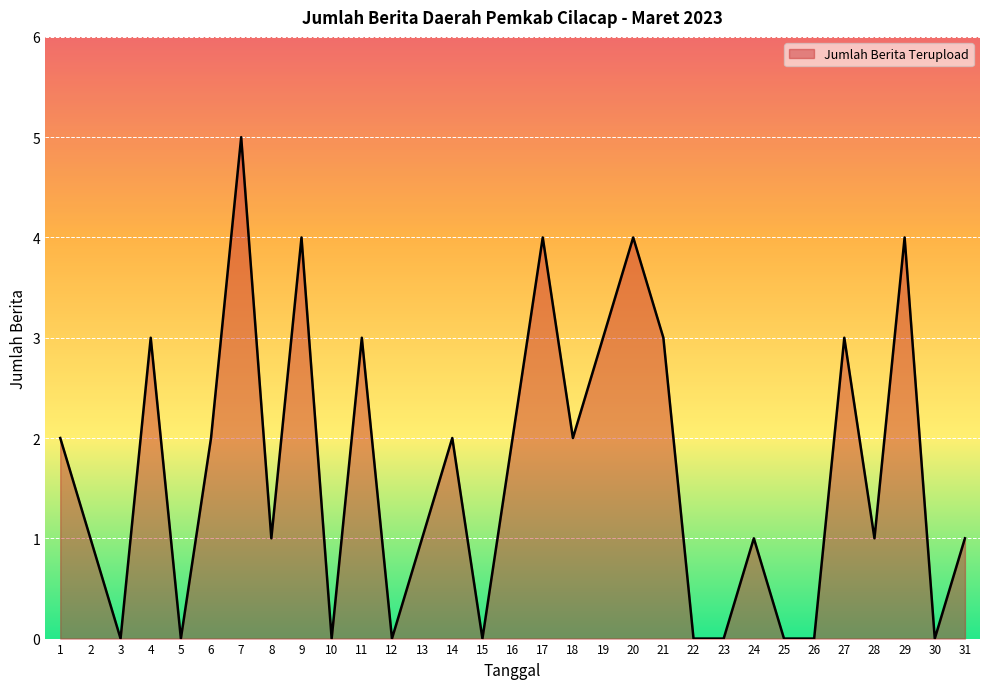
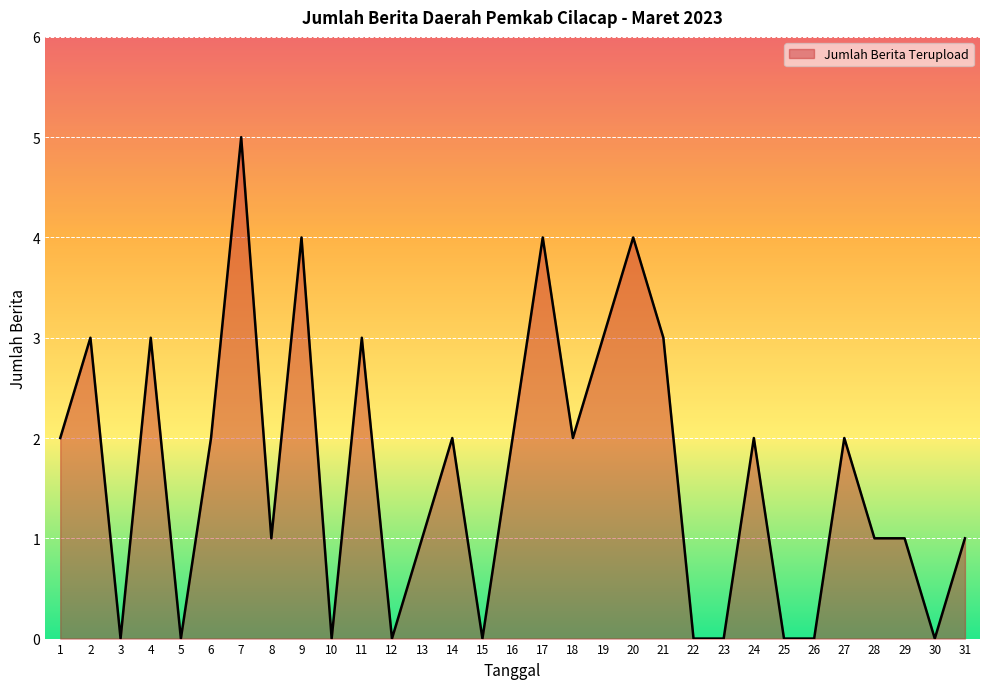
2: 1 -> 3
24: 1 -> 2
27: 3 -> 2
29: 4 -> 1
